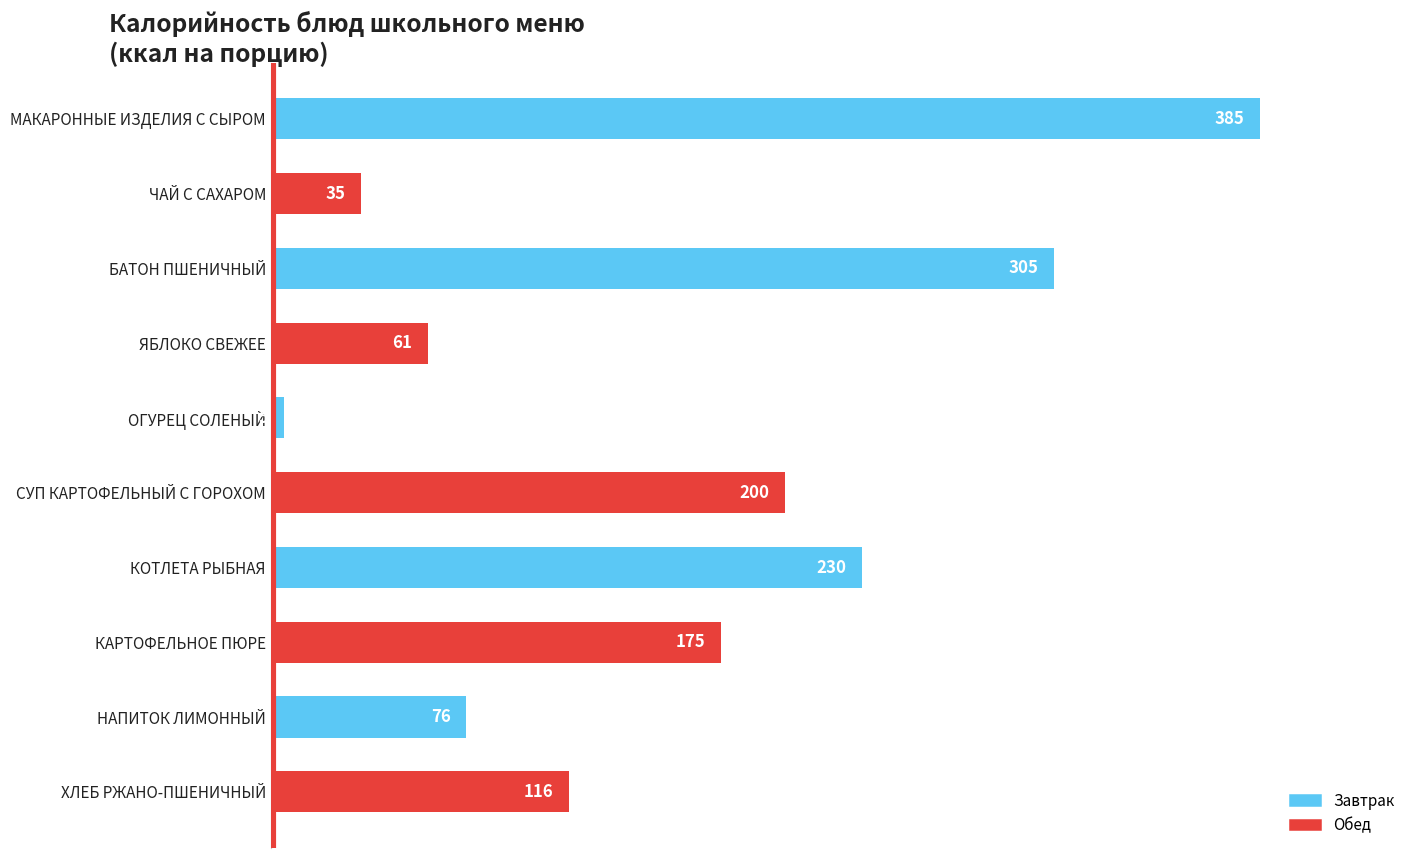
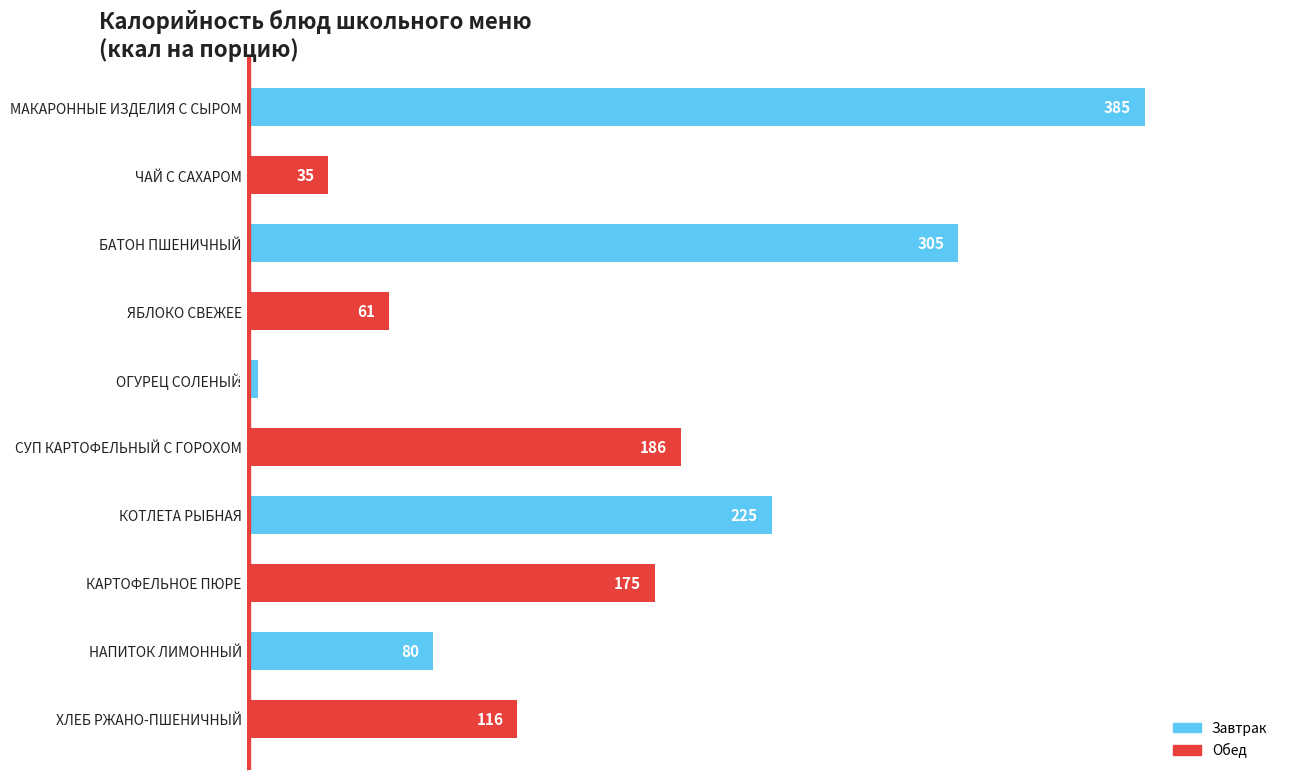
СУП КАРТОФЕЛЬНЫЙ С ГОРОХОМ: 200 -> 186
КОТЛЕТА РЫБНАЯ: 230 -> 225
НАПИТОК ЛИМОННЫЙ: 76 -> 80
